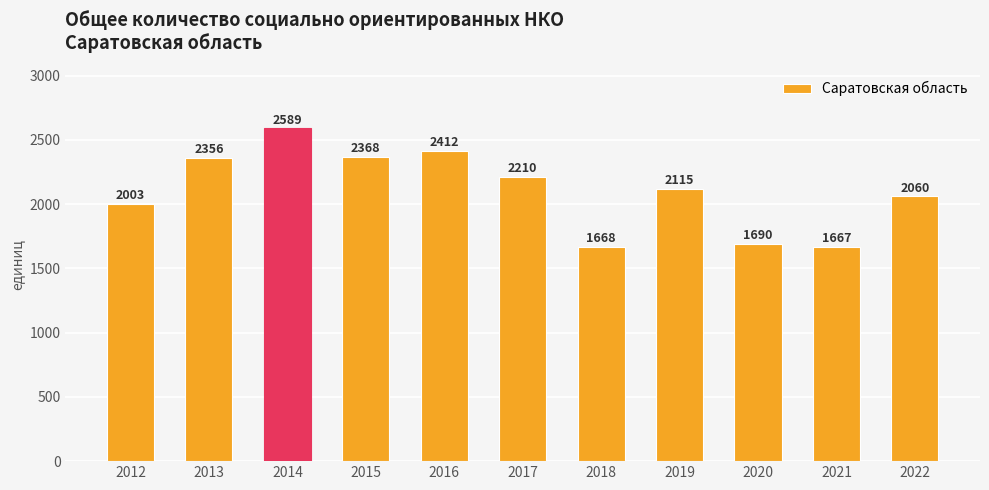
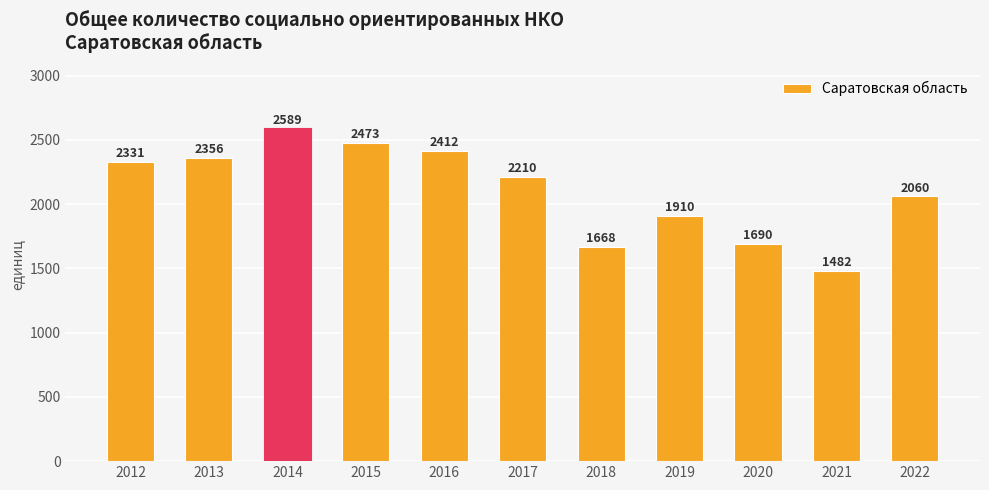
2012: 2003 -> 2331
2015: 2368 -> 2473
2019: 2115 -> 1910
2021: 1667 -> 1482
